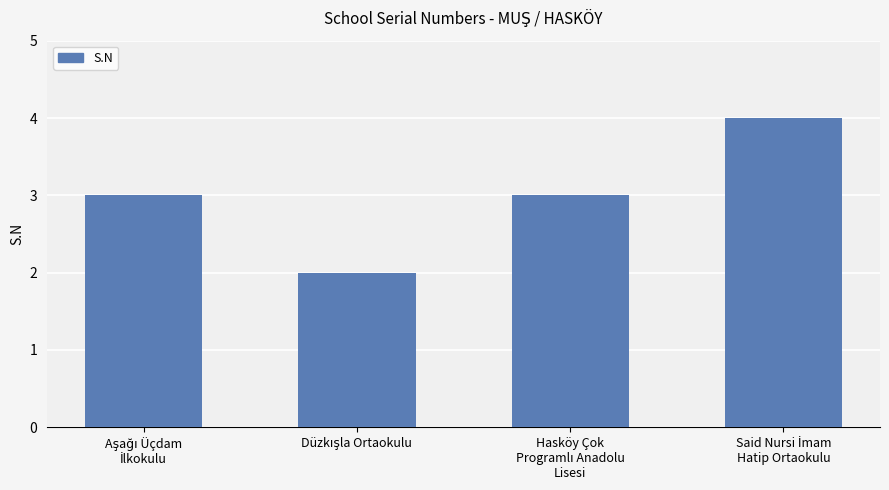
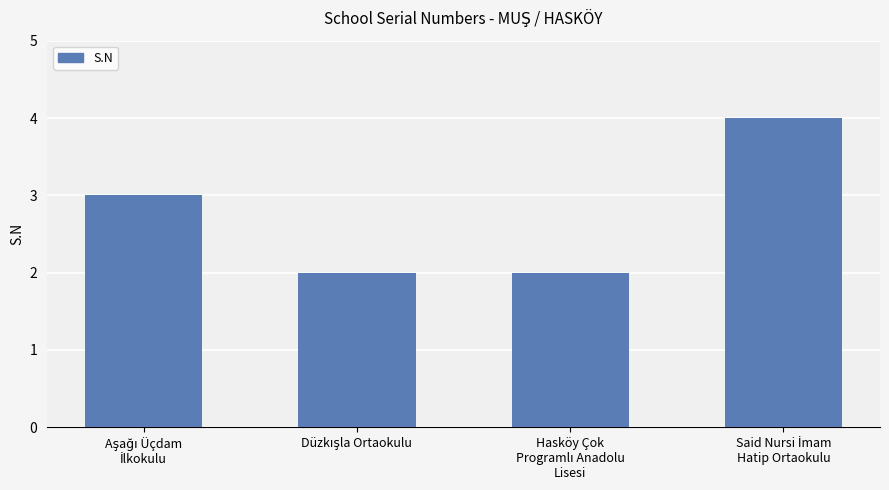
Hasköy Çok Programlı Anadolu Lisesi: 3 -> 2
